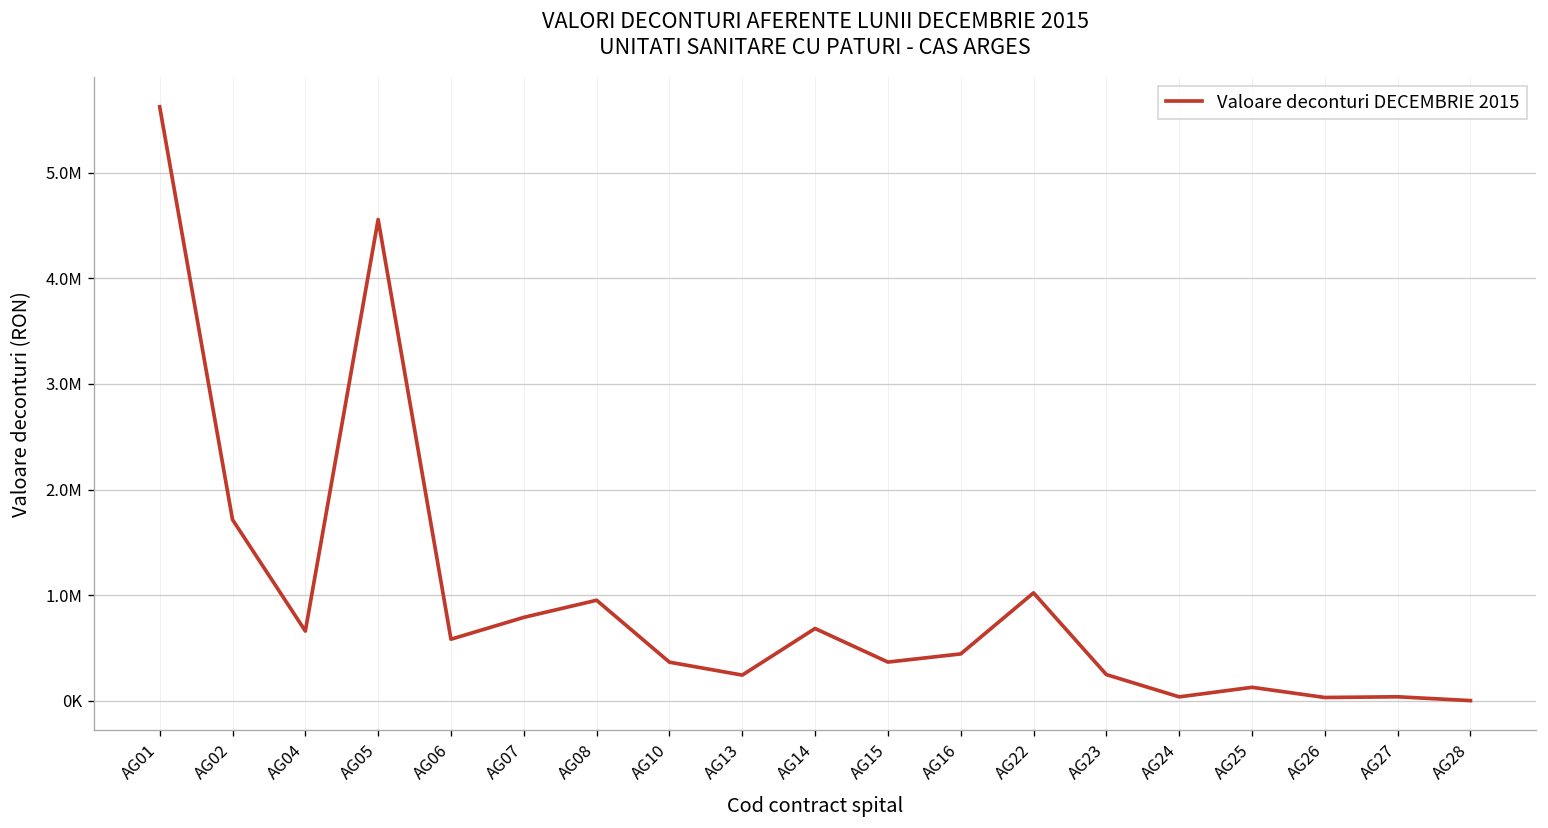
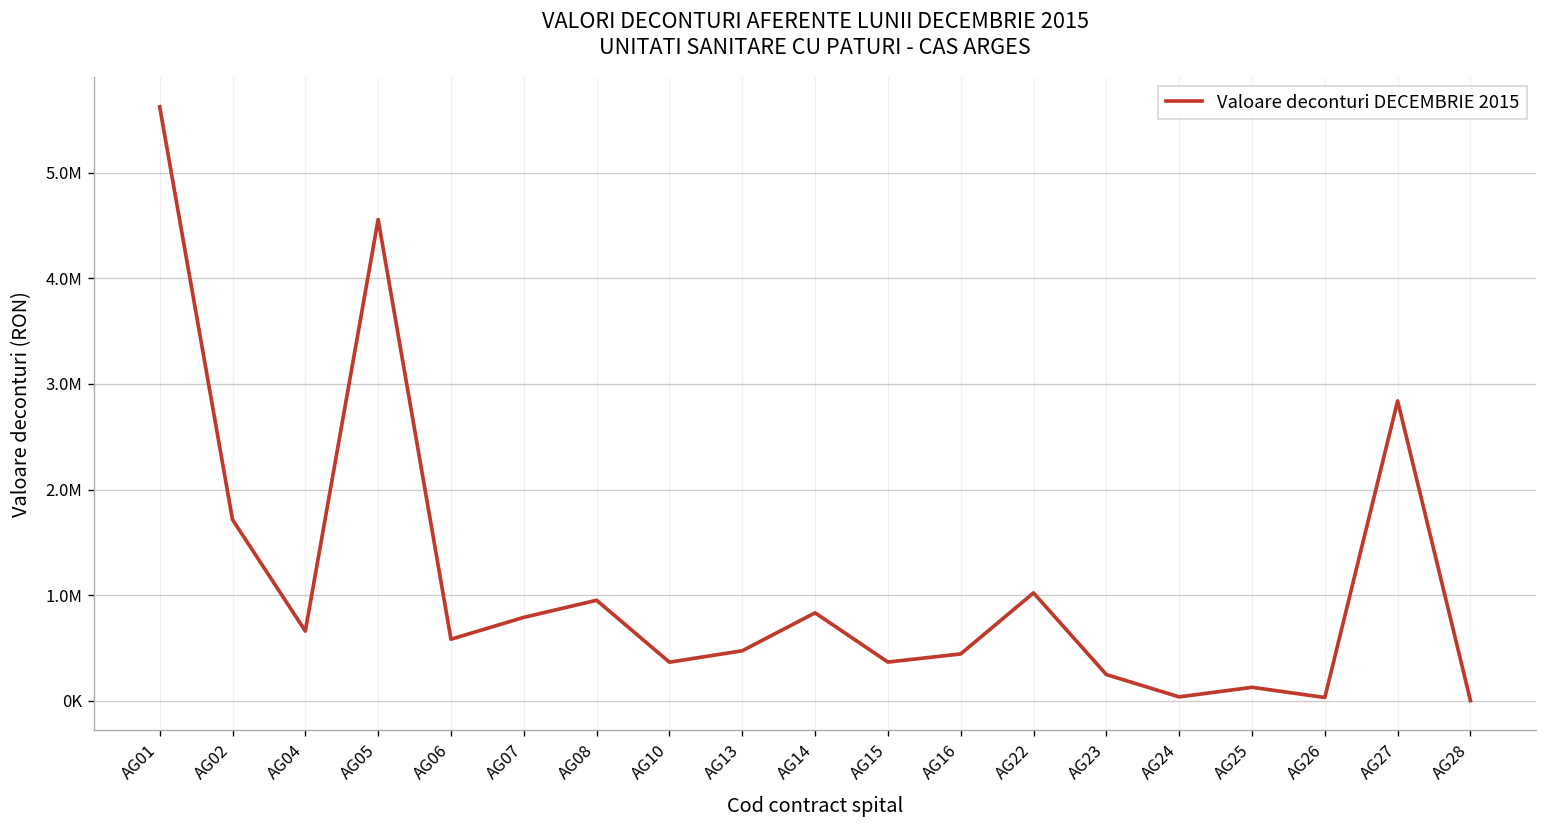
AG13: 200000 -> 500000
AG14: 700000 -> 800000
AG27: 0 -> 2800000
